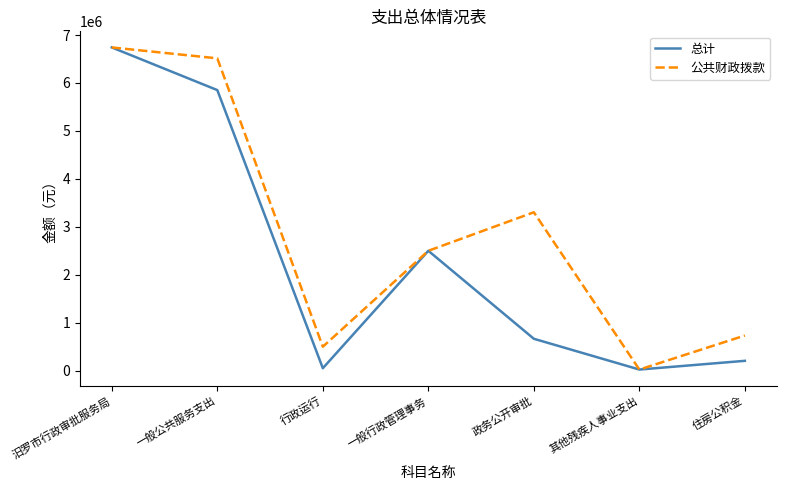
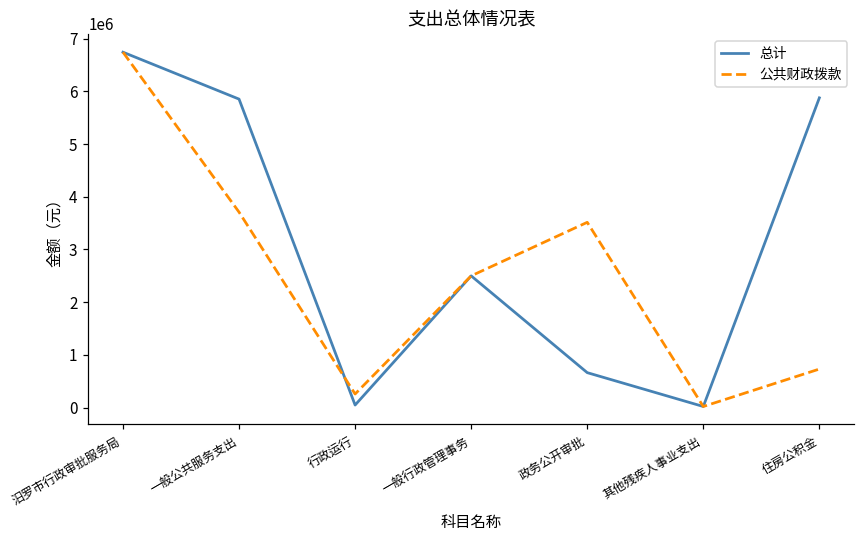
公共财政拨款, 一般公共服务支出: 6500000 -> 3700000
公共财政拨款, 行政运行: 500000 -> 300000
公共财政拨款, 政务公开审批: 3300000 -> 3500000
总计, 住房公积金: 200000 -> 5900000
